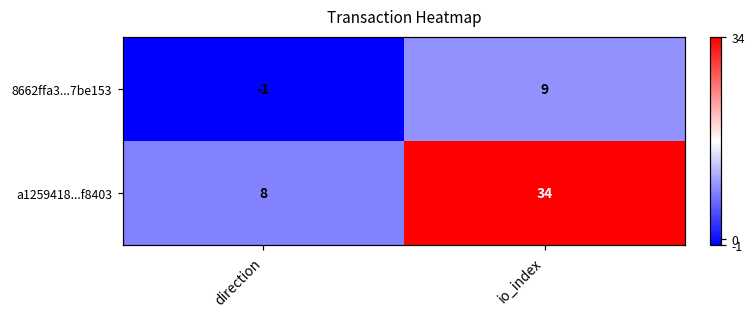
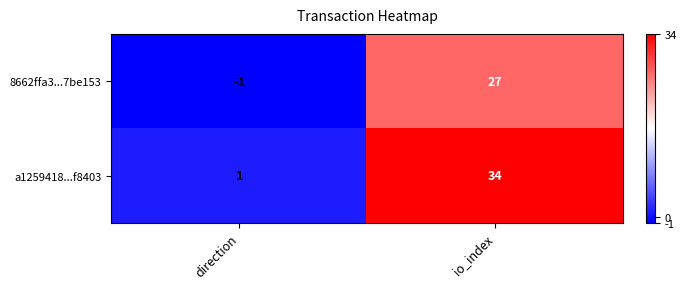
8662ffa3...7be153, io_index: 9 -> 27
a1259418...f8403, direction: 8 -> 1
